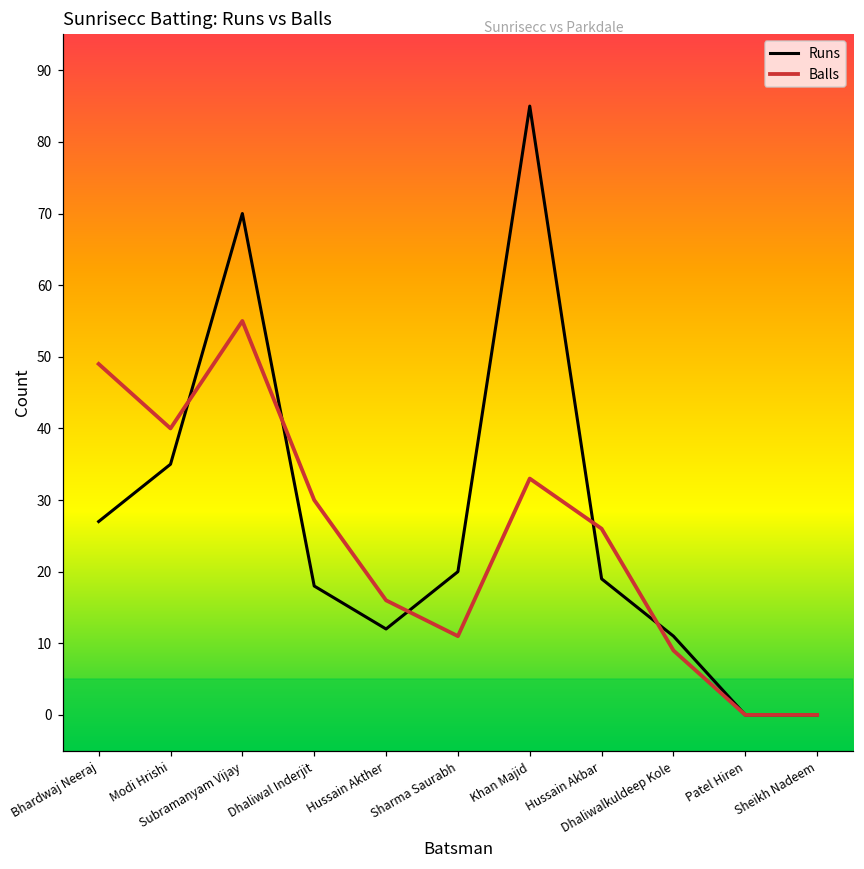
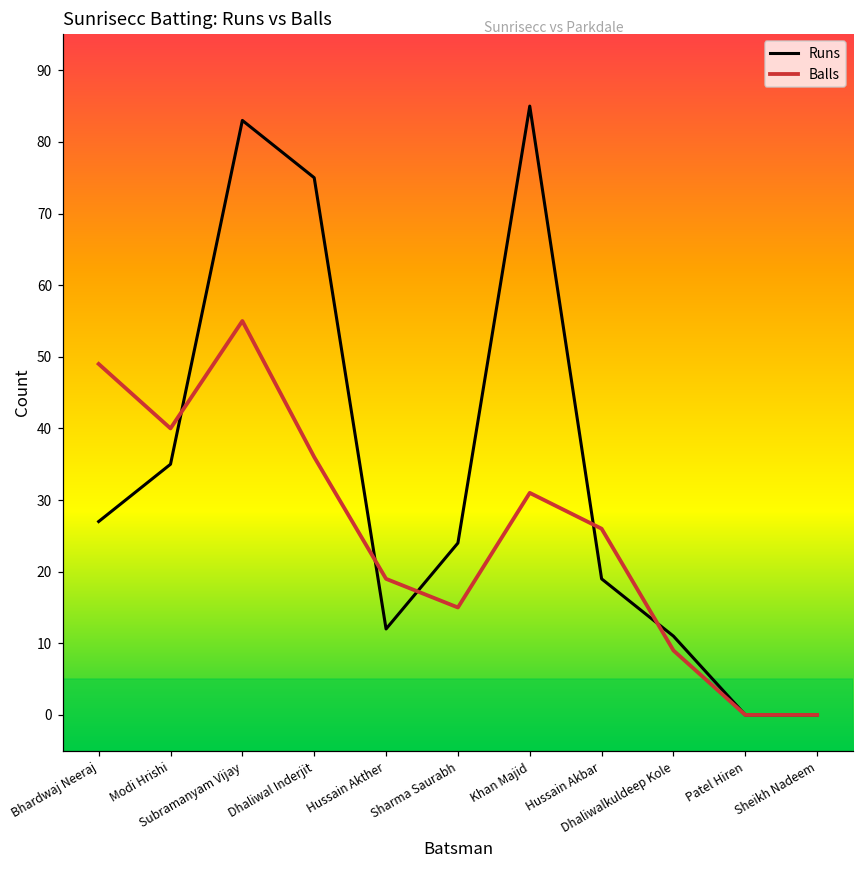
Runs, Subramanyam Vijay: 70 -> 83
Runs, Dhaliwal Inderjit: 18 -> 75
Balls, Dhaliwal Inderjit: 30 -> 36
Balls, Hussain Akther: 16 -> 19
Runs, Sharma Saurabh: 20 -> 24
Balls, Sharma Saurabh: 11 -> 15
Balls, Khan Majid: 33 -> 31
